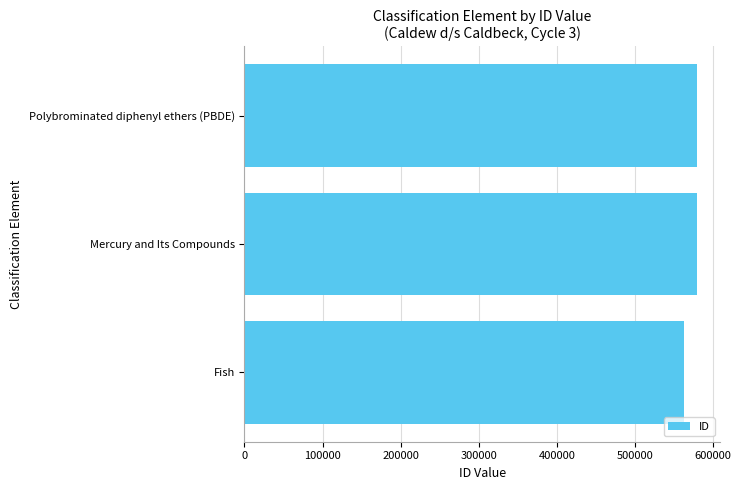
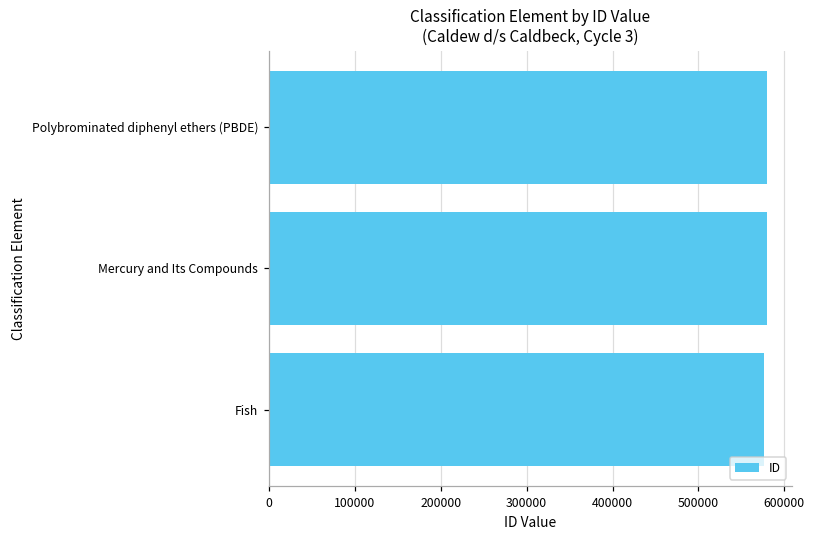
Fish: 560000 -> 580000
